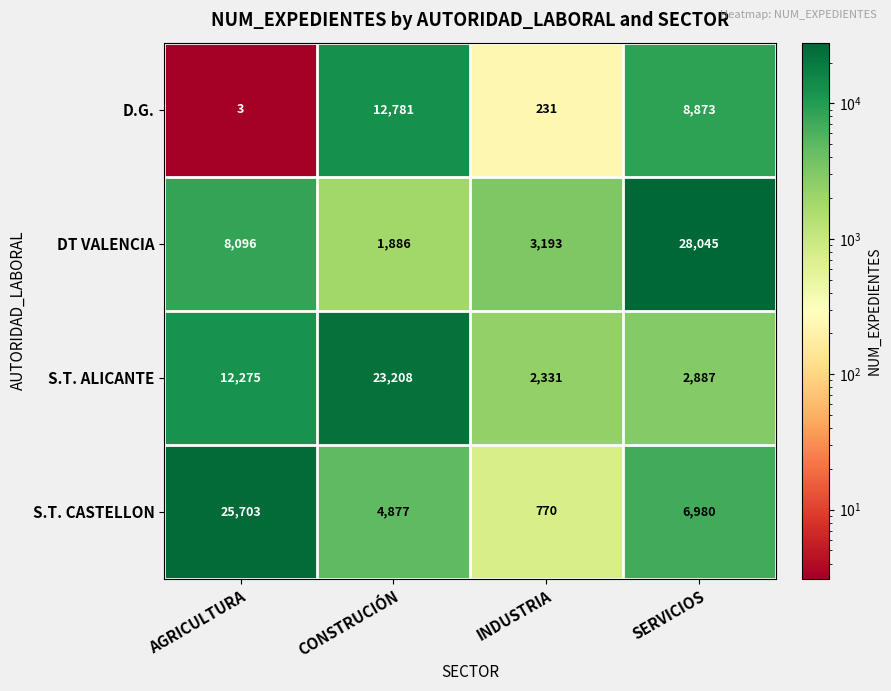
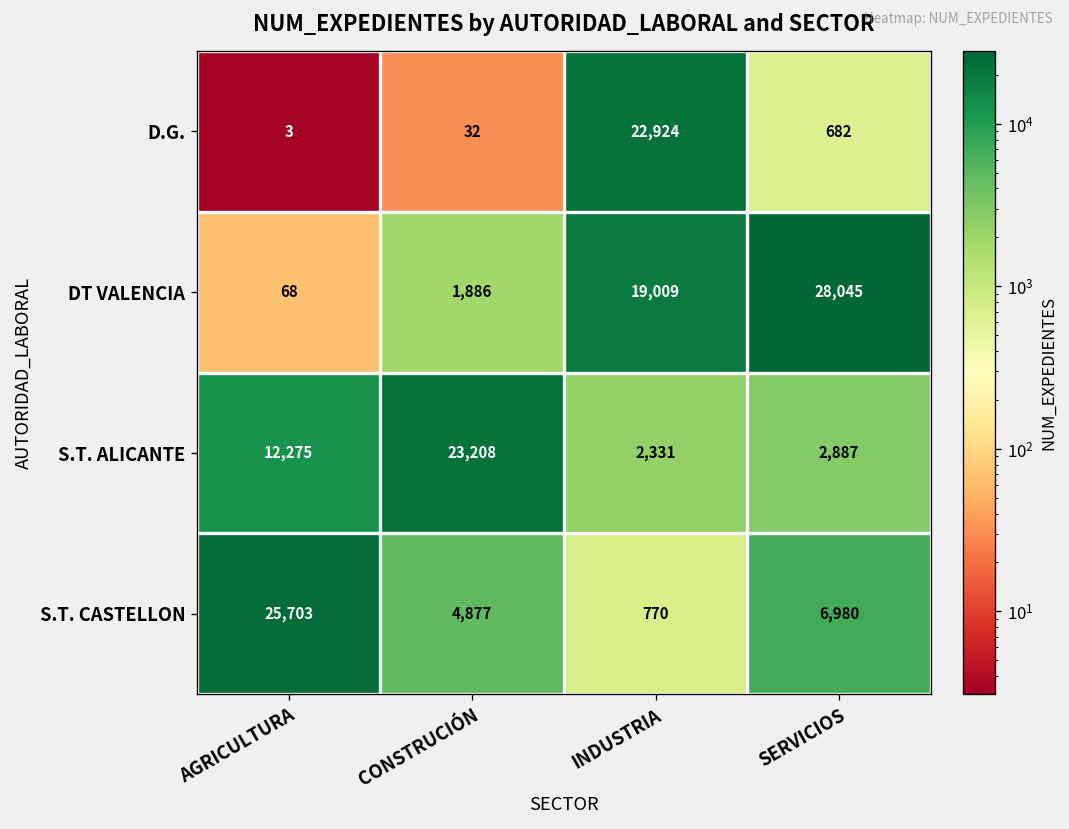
D.G., CONSTRUCIÓN: 12,781 -> 32
D.G., INDUSTRIA: 231 -> 22,924
D.G., SERVICIOS: 8,873 -> 682
DT VALENCIA, AGRICULTURA: 8,096 -> 68
DT VALENCIA, INDUSTRIA: 3,193 -> 19,009
